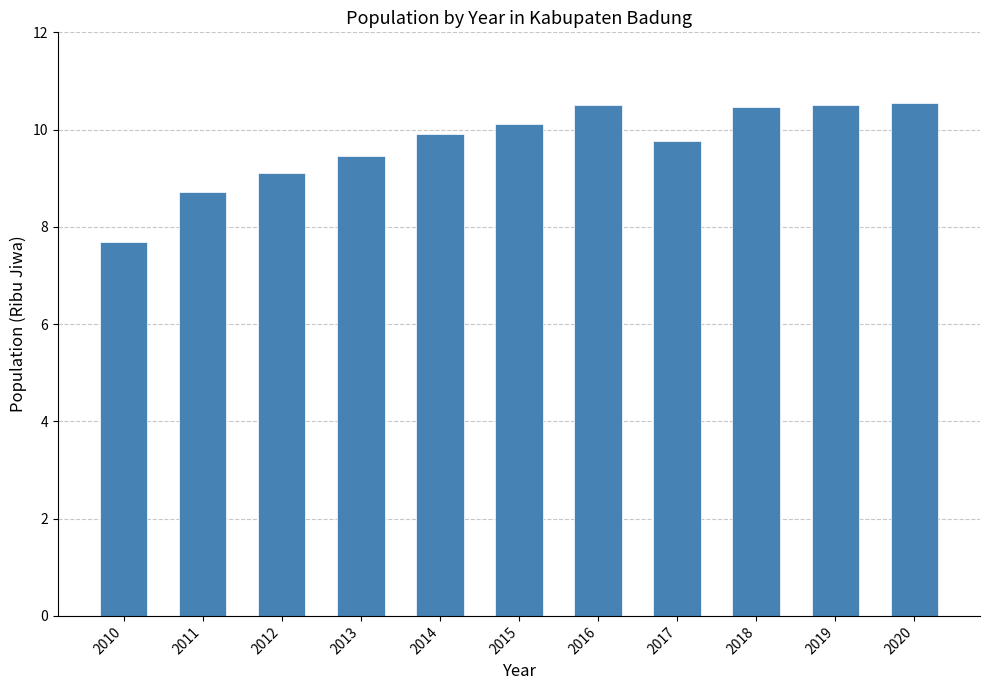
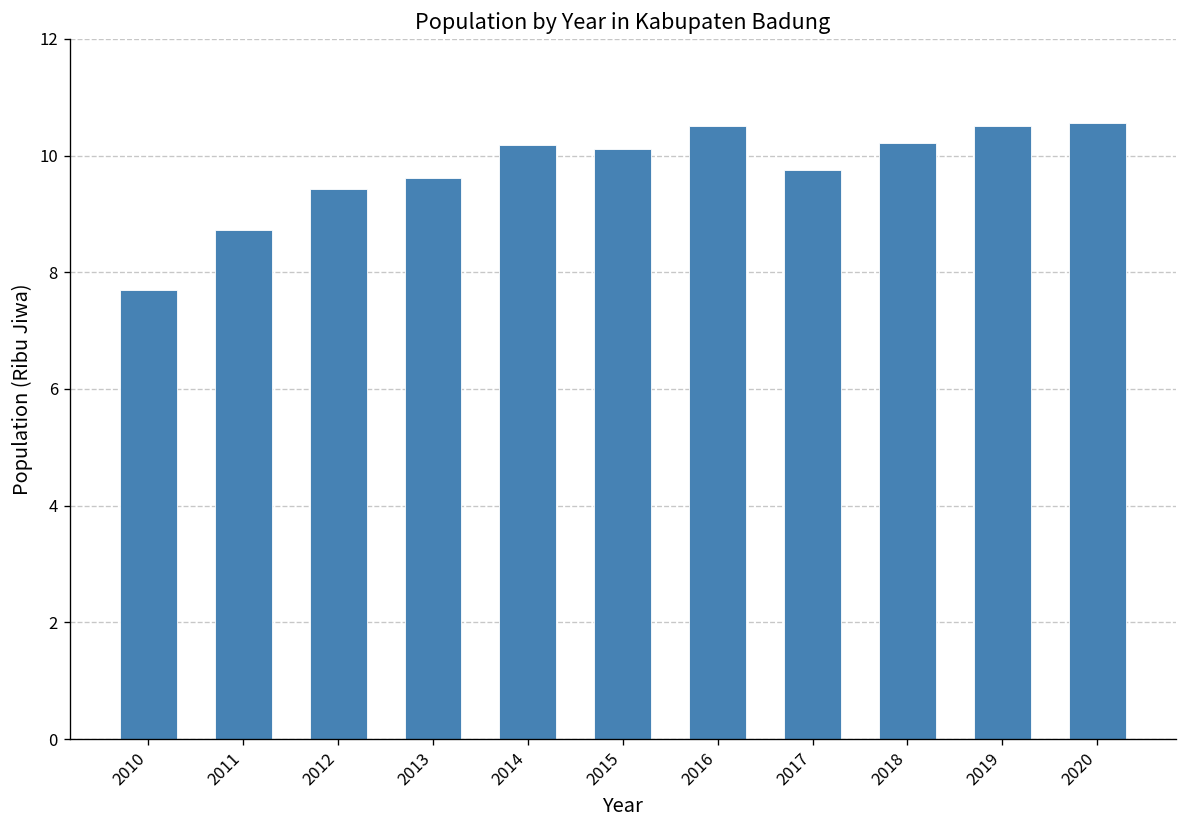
2012: 9.1 -> 9.4
2013: 9.5 -> 9.6
2014: 9.9 -> 10.2
2018: 10.5 -> 10.2
